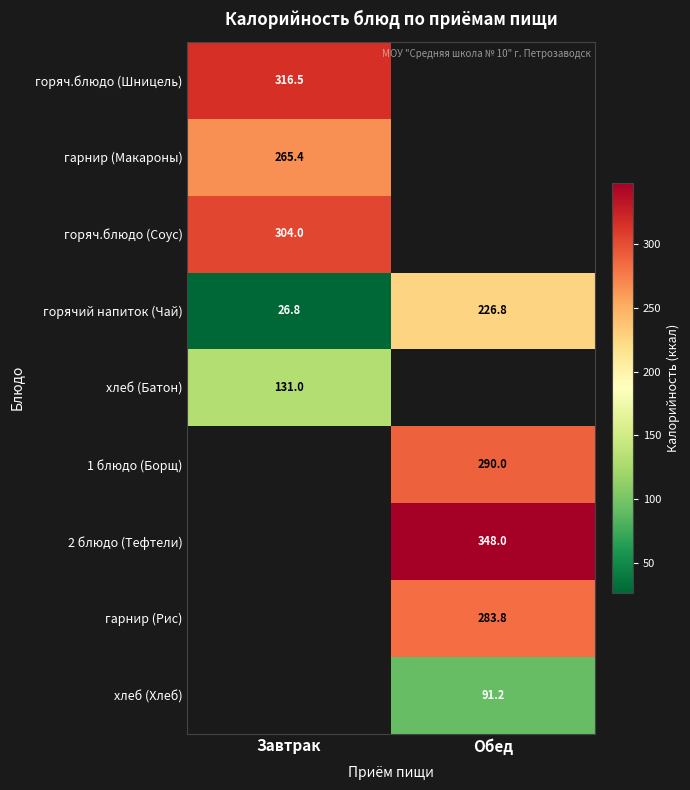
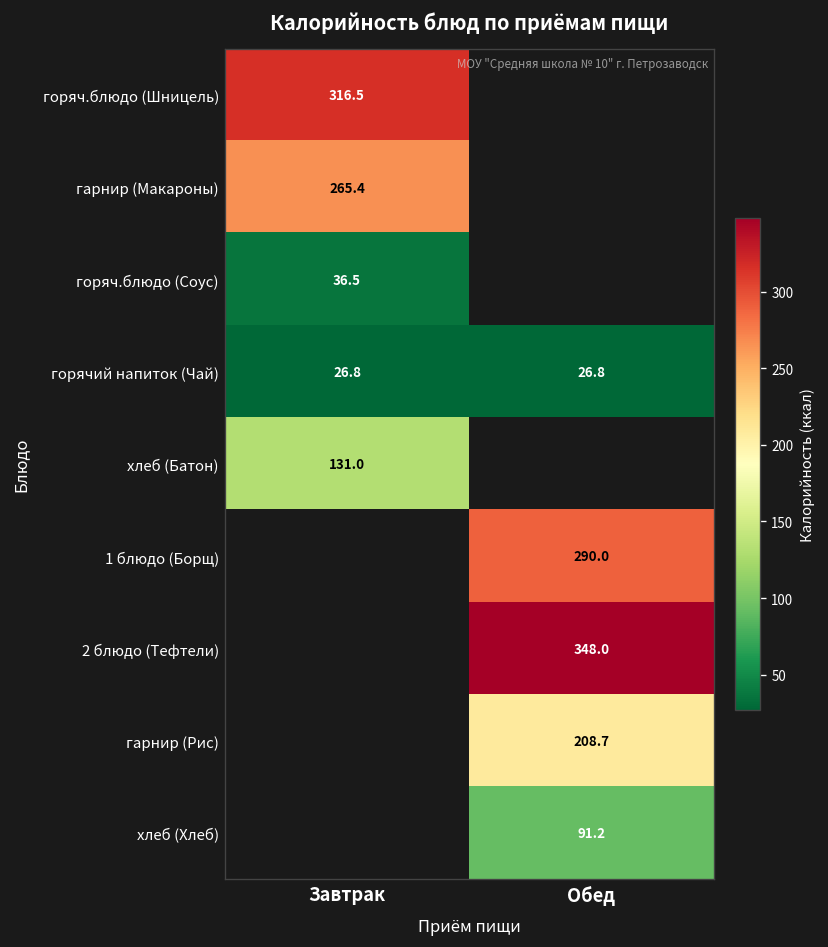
горяч.блюдо (Соус), Завтрак: 304.0 -> 36.5
горячий напиток (Чай), Обед: 226.8 -> 26.8
гарнир (Рис), Обед: 283.8 -> 208.7
